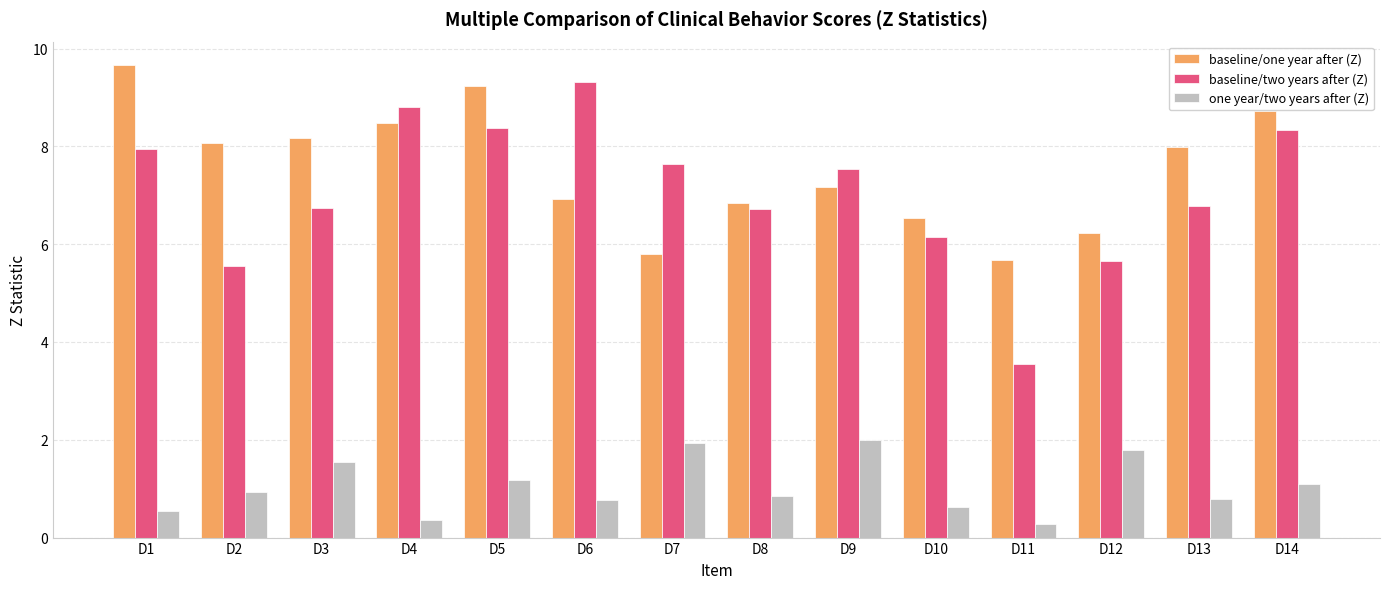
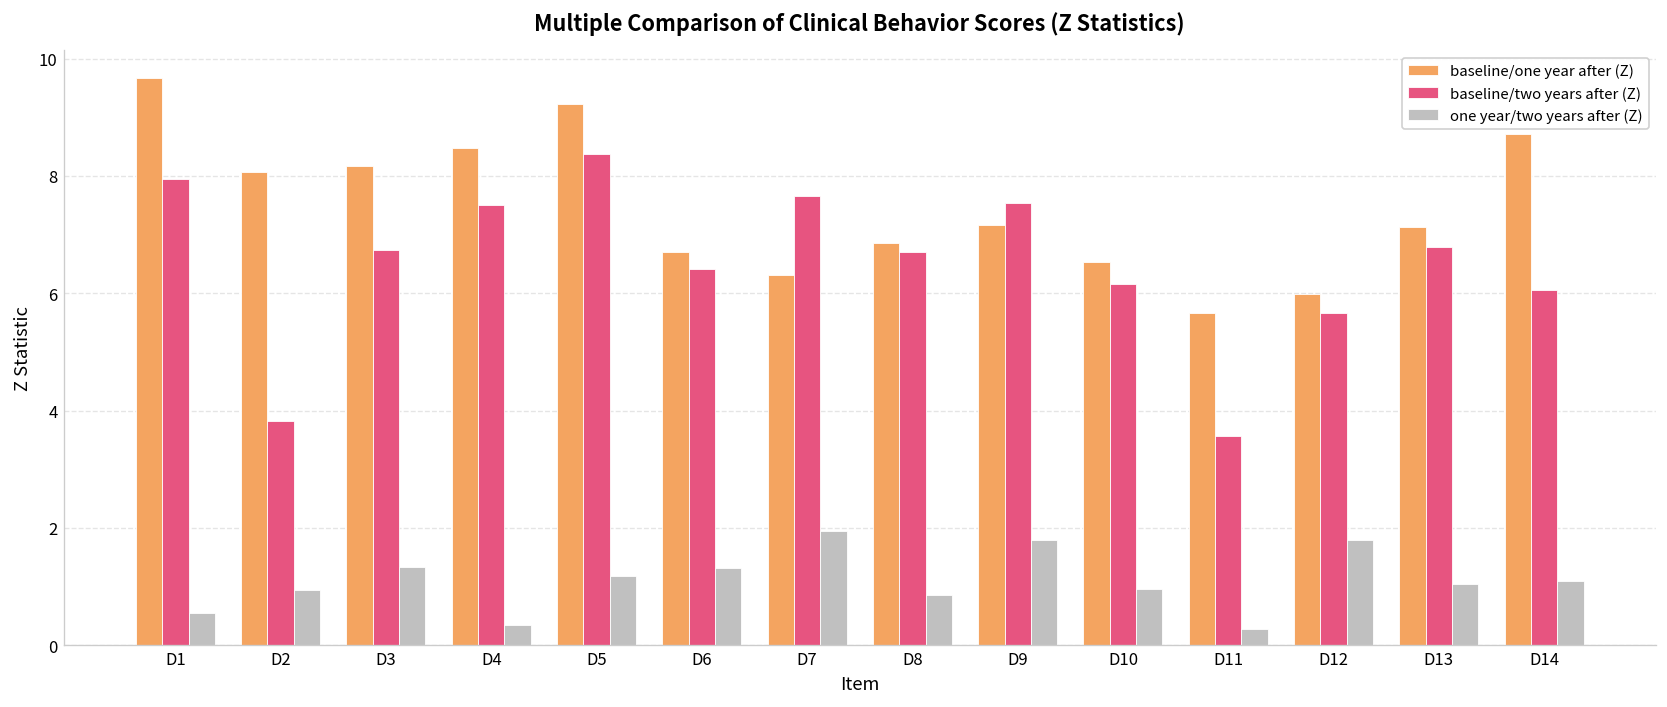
baseline/two years after (Z), D2: 5.6 -> 3.8
one year/two years after (Z), D3: 1.5 -> 1.3
baseline/two years after (Z), D4: 8.8 -> 7.5
baseline/one year after (Z), D6: 6.9 -> 6.7
baseline/two years after (Z), D6: 9.3 -> 6.4
one year/two years after (Z), D6: 0.8 -> 1.3
baseline/one year after (Z), D7: 5.8 -> 6.3
one year/two years after (Z), D9: 2.0 -> 1.8
one year/two years after (Z), D10: 0.6 -> 1.0
baseline/one year after (Z), D12: 6.2 -> 6.0
baseline/one year after (Z), D13: 8.0 -> 7.1
one year/two years after (Z), D13: 0.8 -> 1.1
baseline/two years after (Z), D14: 8.3 -> 6.1
